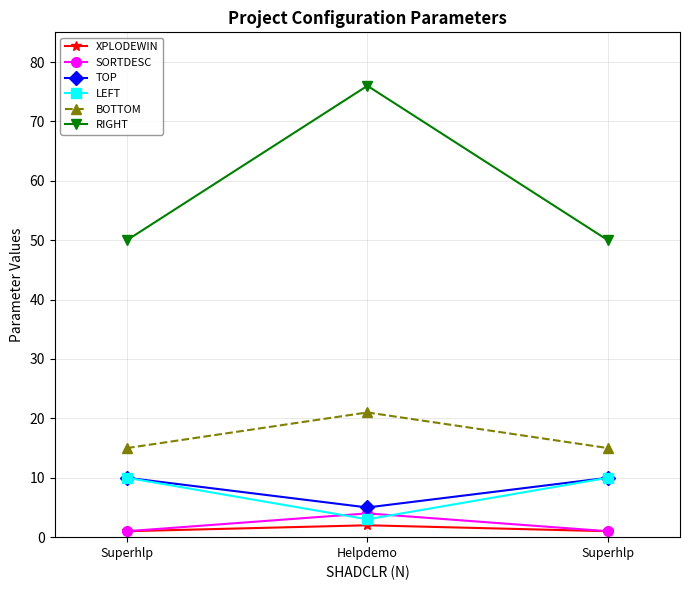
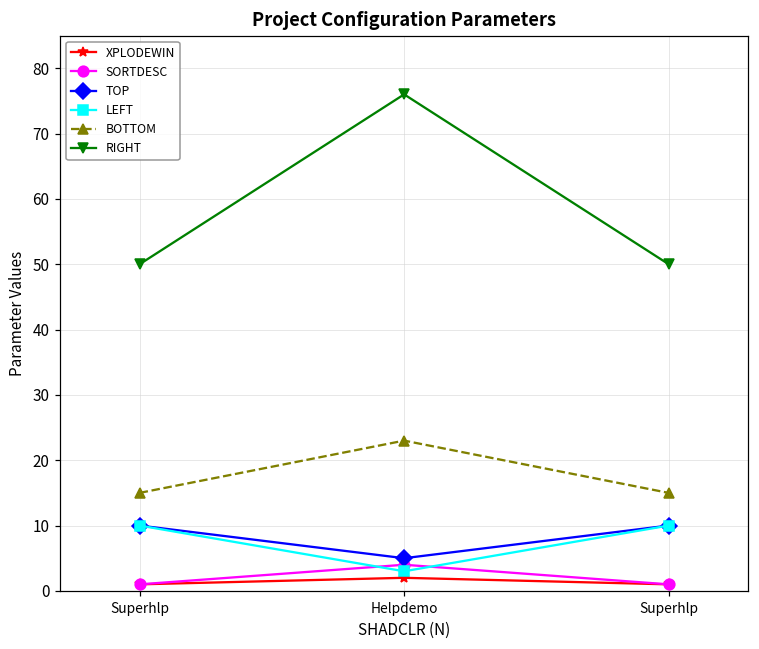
BOTTOM, Helpdemo: 21 -> 23
